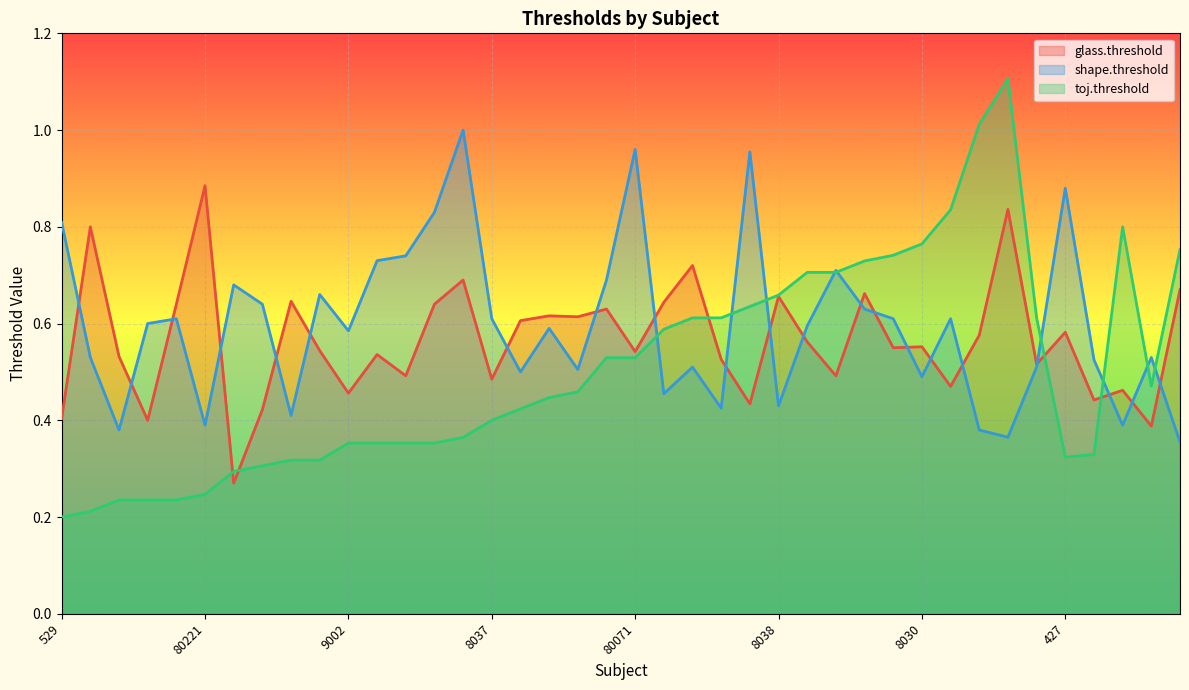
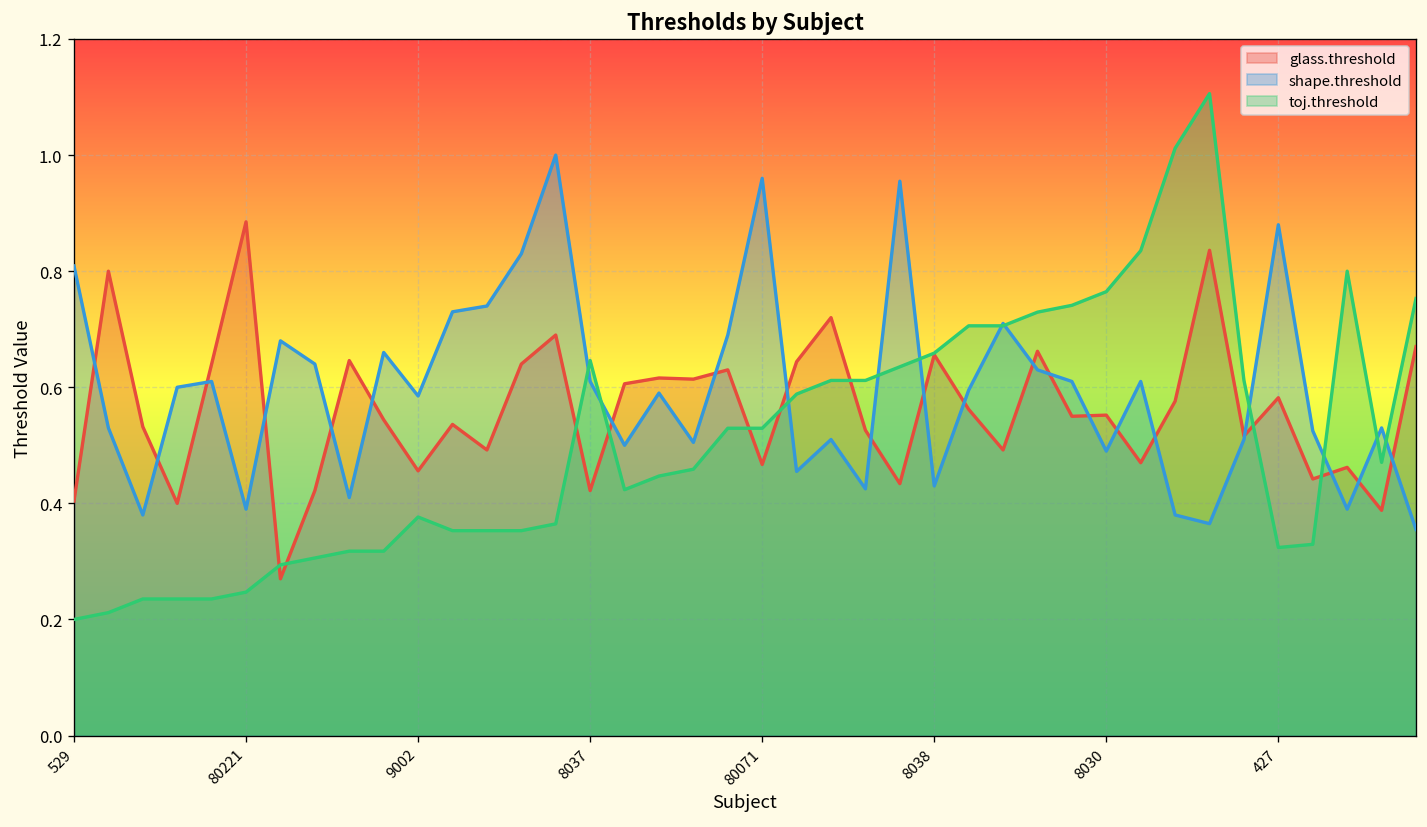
toj.threshold, 9002: 0.35 -> 0.38
glass.threshold, 8037: 0.49 -> 0.42
toj.threshold, 8037: 0.40 -> 0.65
glass.threshold, 80071: 0.54 -> 0.47
